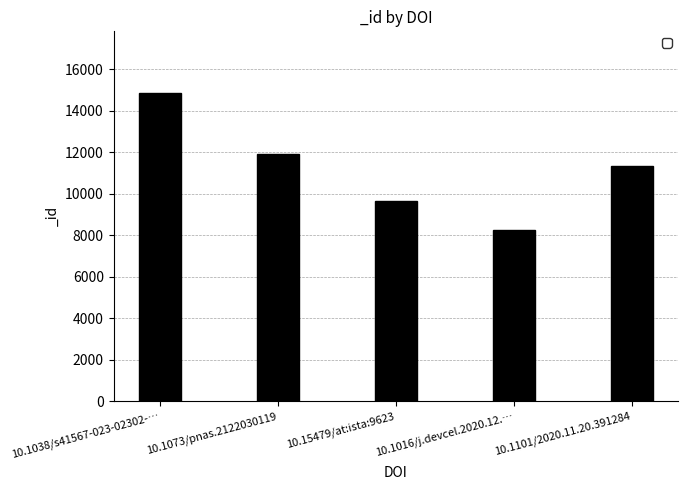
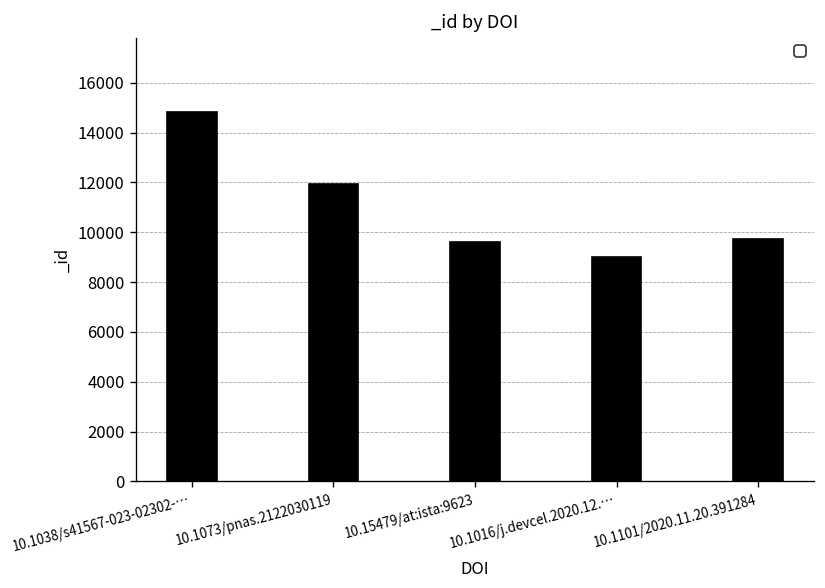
10.1016/j.devcel.2020.12.…: 8200 -> 9000
10.1101/2020.11.20.391284: 11300 -> 9800
